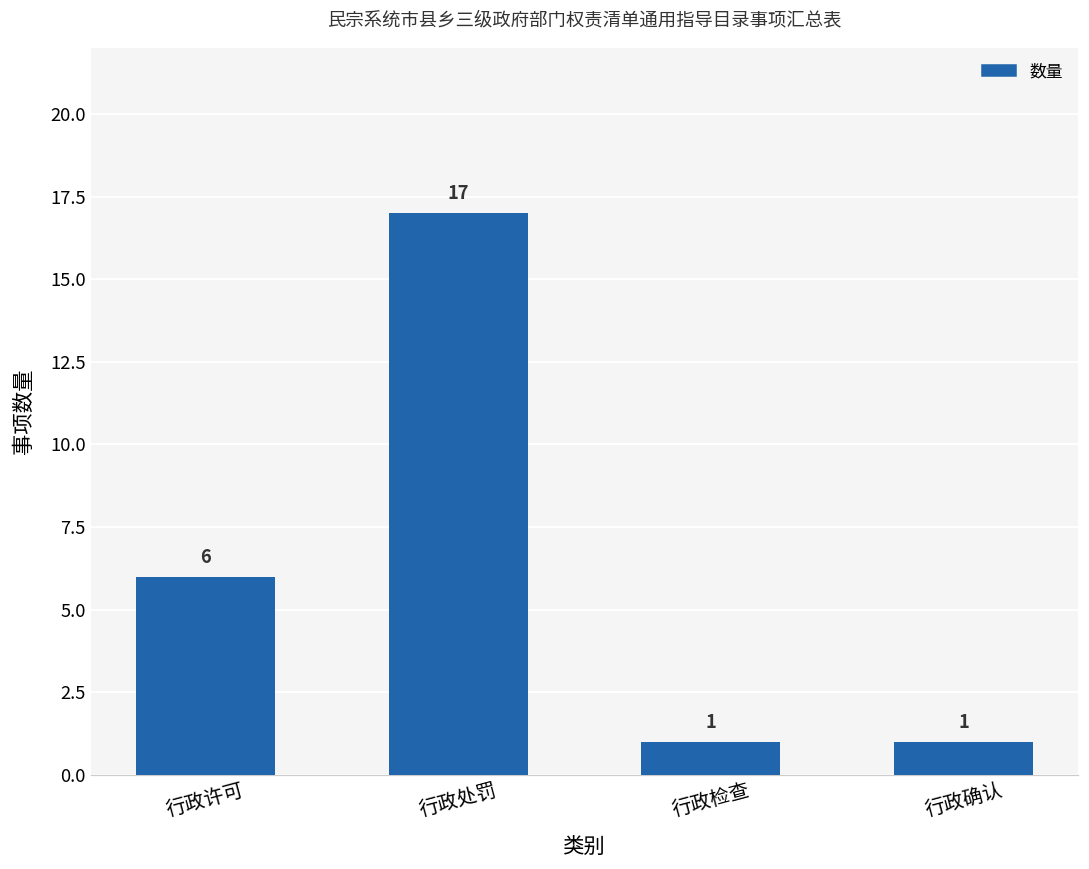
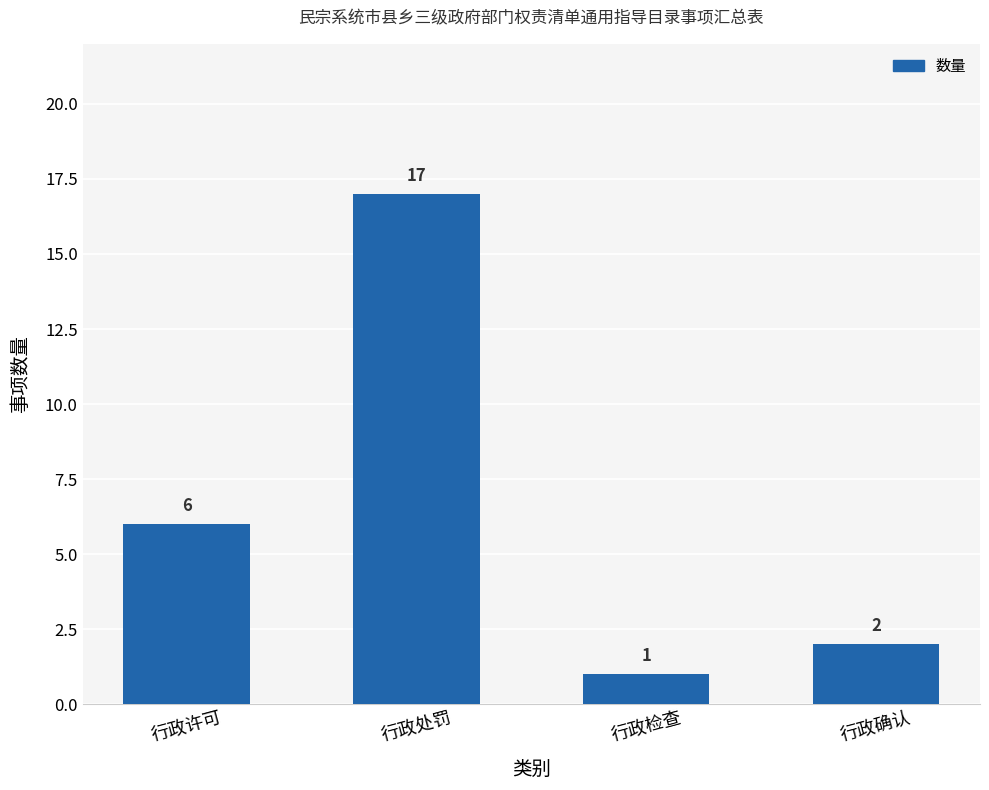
行政确认: 1 -> 2
